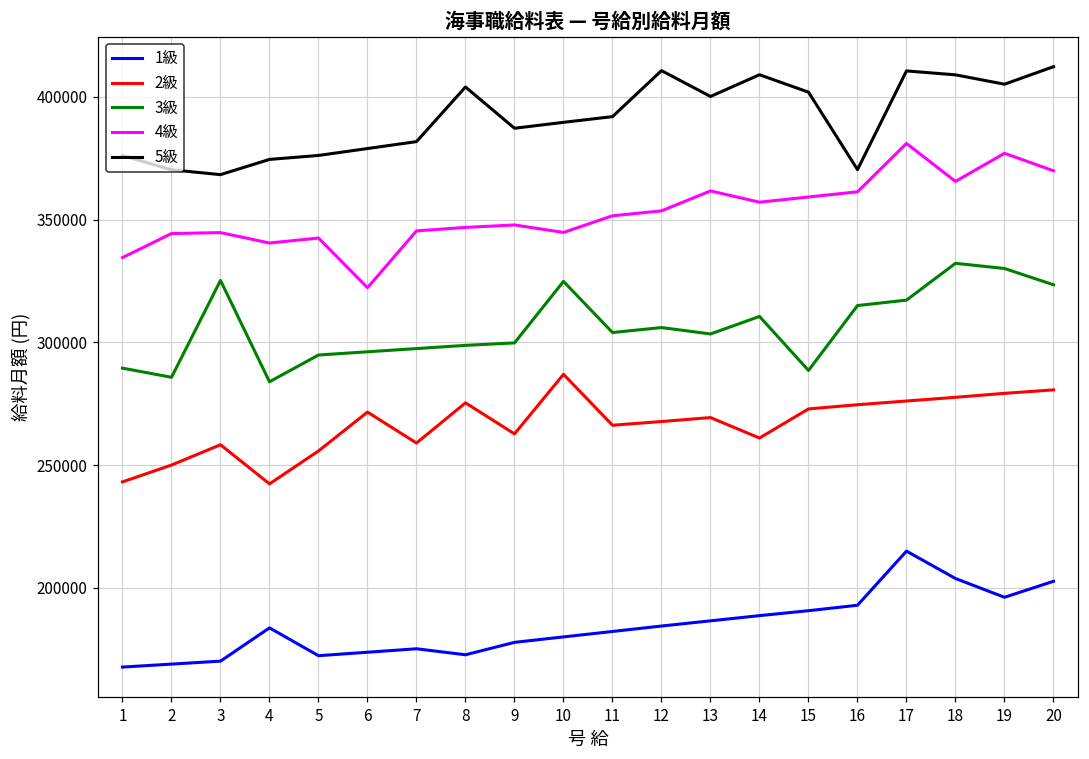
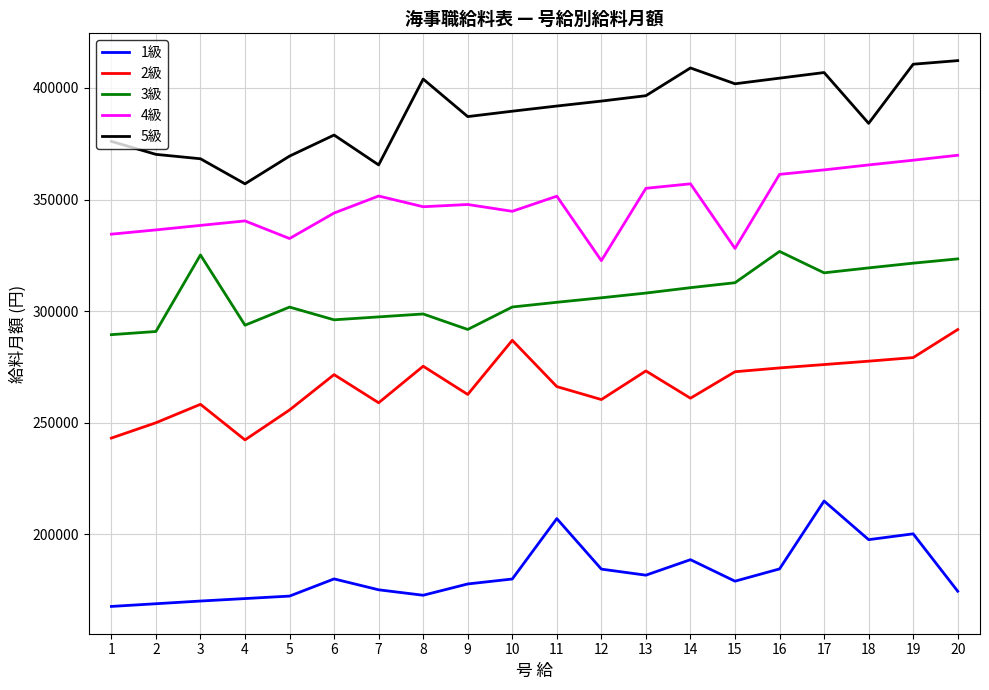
3級, 2: 286000 -> 291000
4級, 2: 344000 -> 336000
4級, 3: 345000 -> 338000
1級, 4: 184000 -> 171000
3級, 4: 284000 -> 294000
5級, 4: 374000 -> 357000
3級, 5: 295000 -> 302000
4級, 5: 342000 -> 333000
5級, 5: 376000 -> 369000
1級, 6: 174000 -> 180000
4級, 6: 322000 -> 344000
4級, 7: 345000 -> 352000
5級, 7: 382000 -> 366000
3級, 9: 300000 -> 292000
3級, 10: 325000 -> 302000
1級, 11: 182000 -> 207000
2級, 12: 268000 -> 260000
4級, 12: 354000 -> 323000
5級, 12: 411000 -> 394000
1級, 13: 187000 -> 182000
2級, 13: 269000 -> 273000
3級, 13: 303000 -> 308000
4級, 13: 362000 -> 355000
5級, 13: 400000 -> 397000
1級, 15: 191000 -> 179000
3級, 15: 289000 -> 313000
4級, 15: 359000 -> 328000
1級, 16: 193000 -> 185000
3級, 16: 315000 -> 327000
5級, 16: 370000 -> 404000
4級, 17: 381000 -> 363000
5級, 17: 411000 -> 407000
1級, 18: 204000 -> 198000
3級, 18: 332000 -> 319000
5級, 18: 409000 -> 384000
1級, 19: 196000 -> 200000
3級, 19: 330000 -> 322000
4級, 19: 377000 -> 368000
5級, 19: 405000 -> 411000
1級, 20: 203000 -> 175000
2級, 20: 281000 -> 292000
